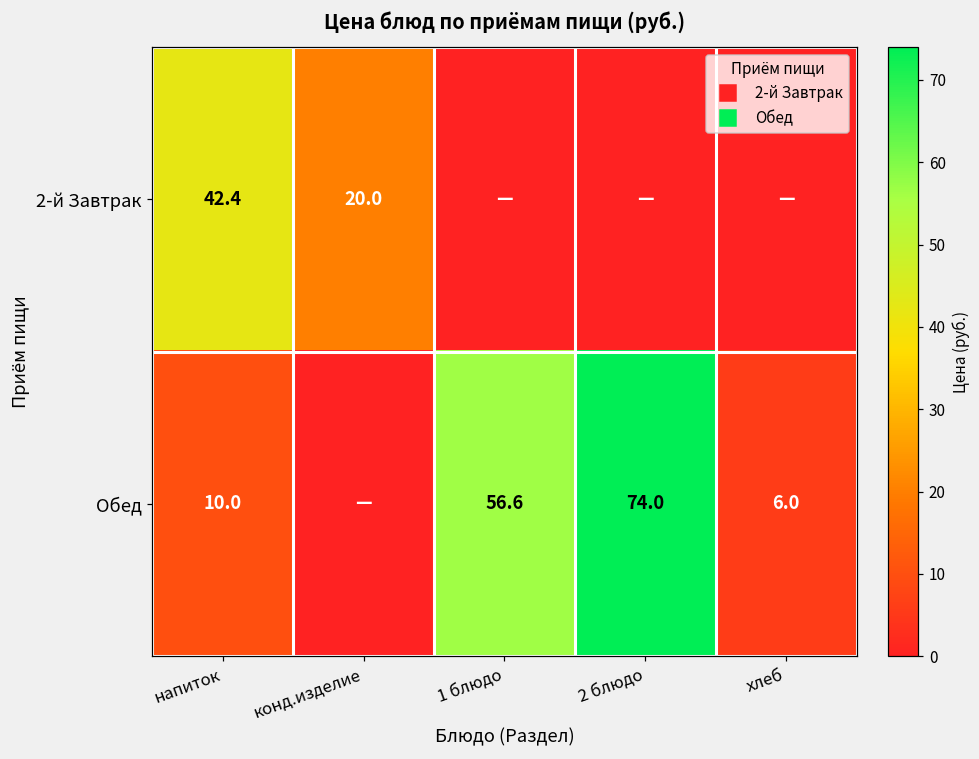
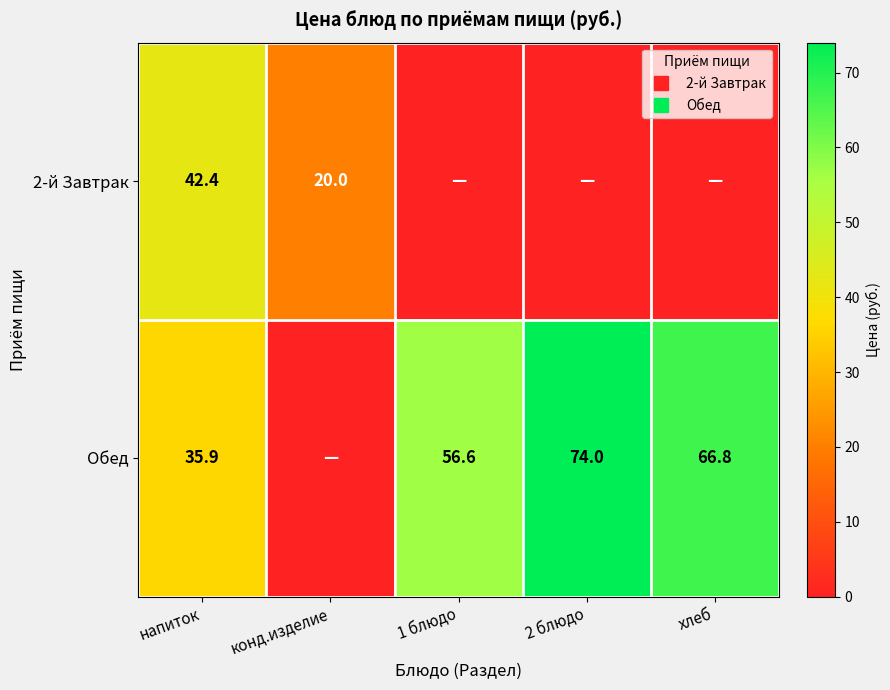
Обед, напиток: 10.0 -> 35.9
Обед, хлеб: 6.0 -> 66.8
